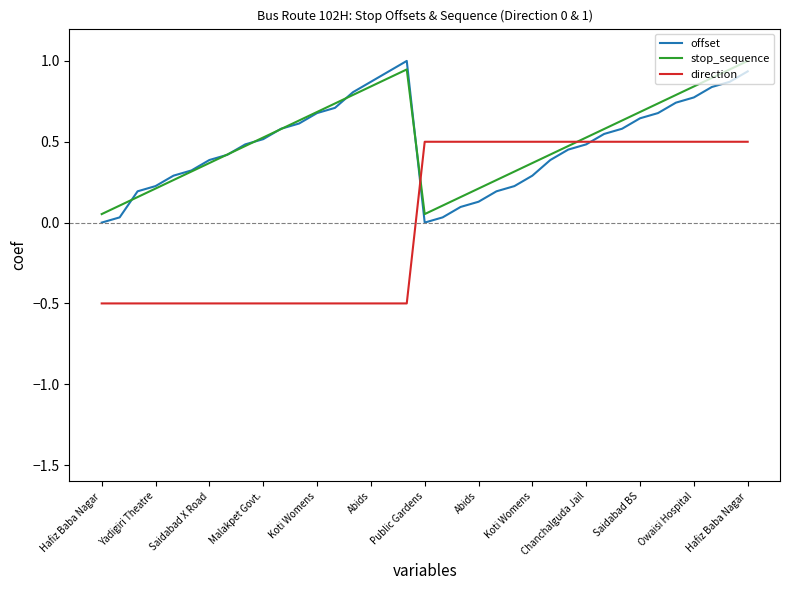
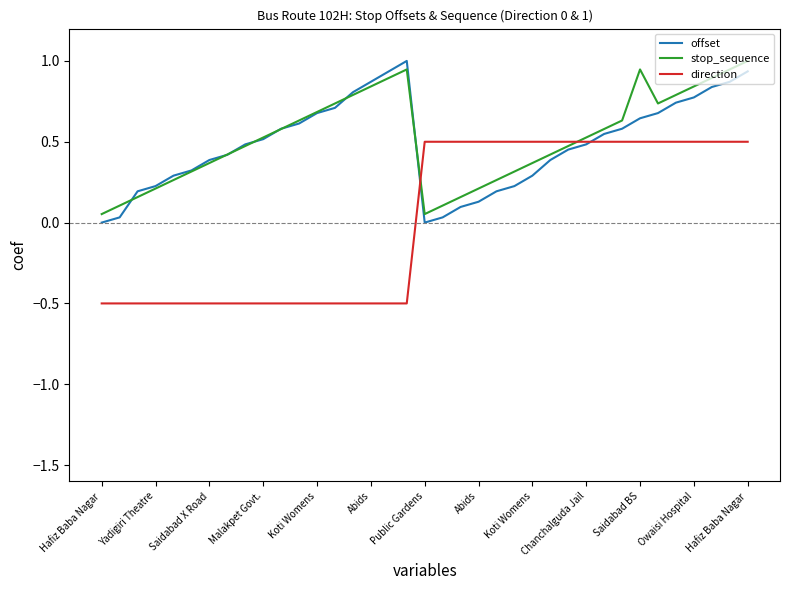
stop_sequence, Saidabad BS: 0.68 -> 0.95
